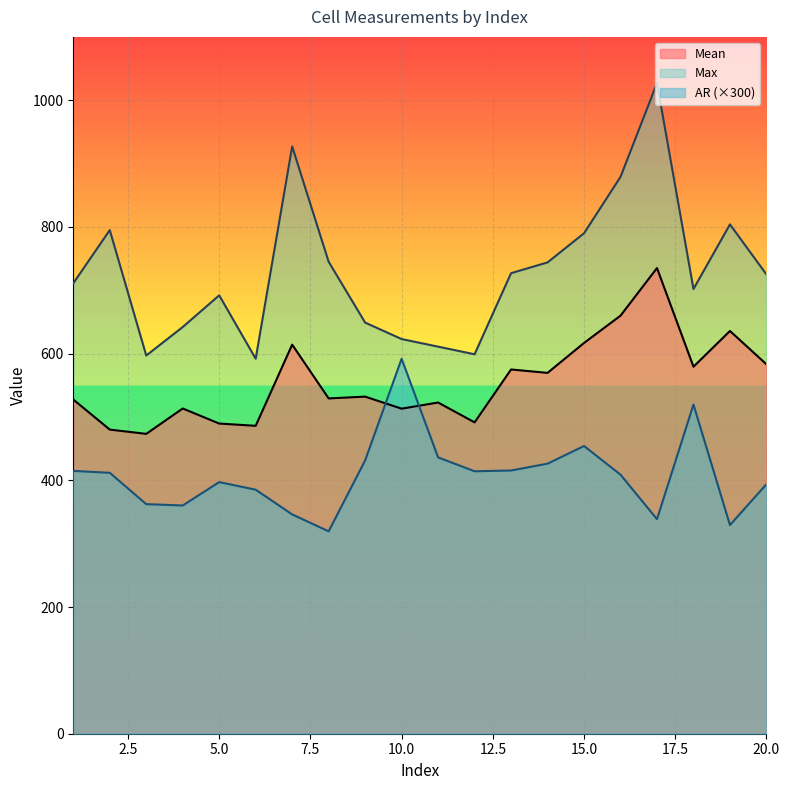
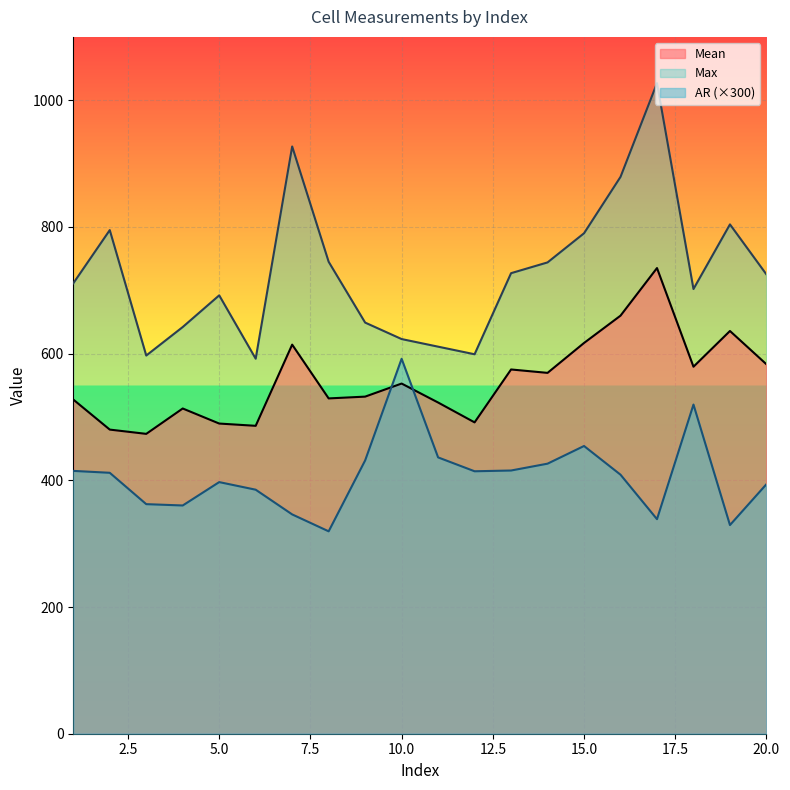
Mean, 10.0: 510 -> 550
